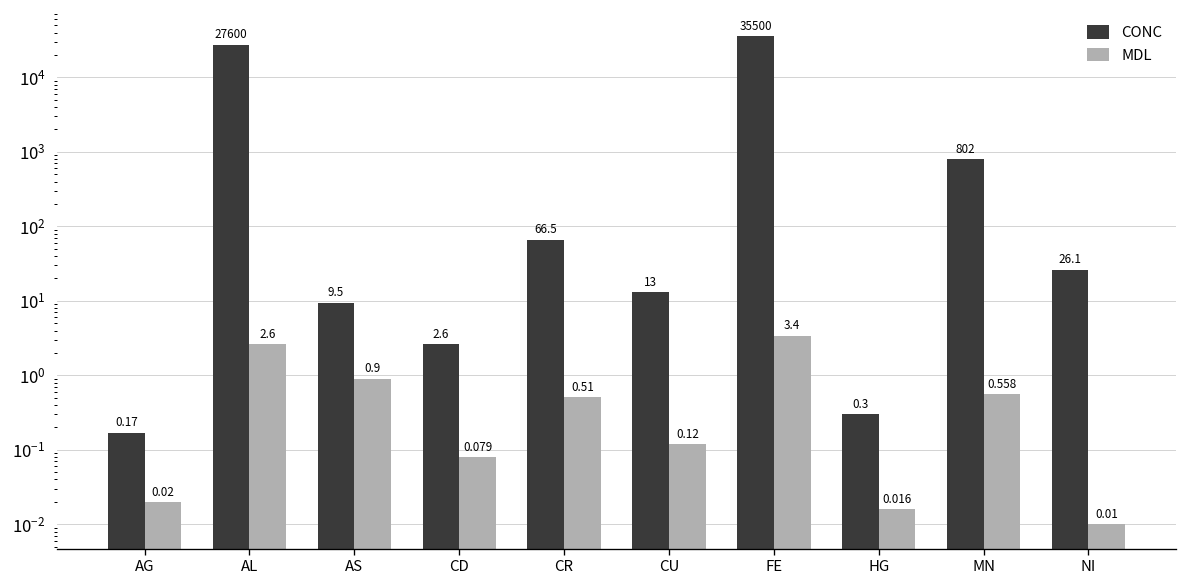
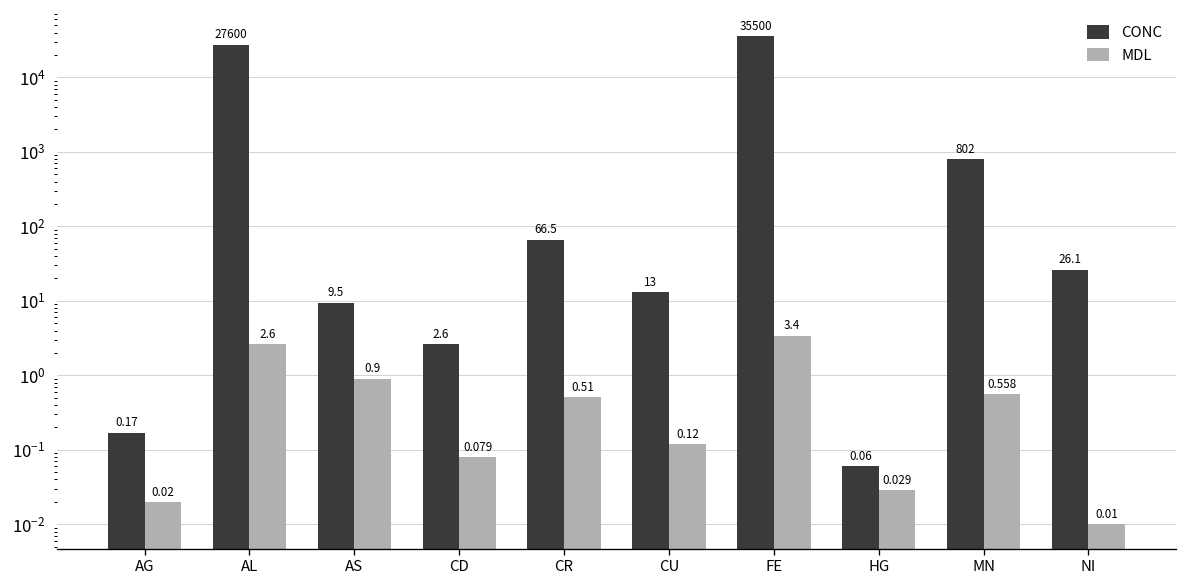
CONC, HG: 0.3 -> 0.06
MDL, HG: 0.016 -> 0.029
